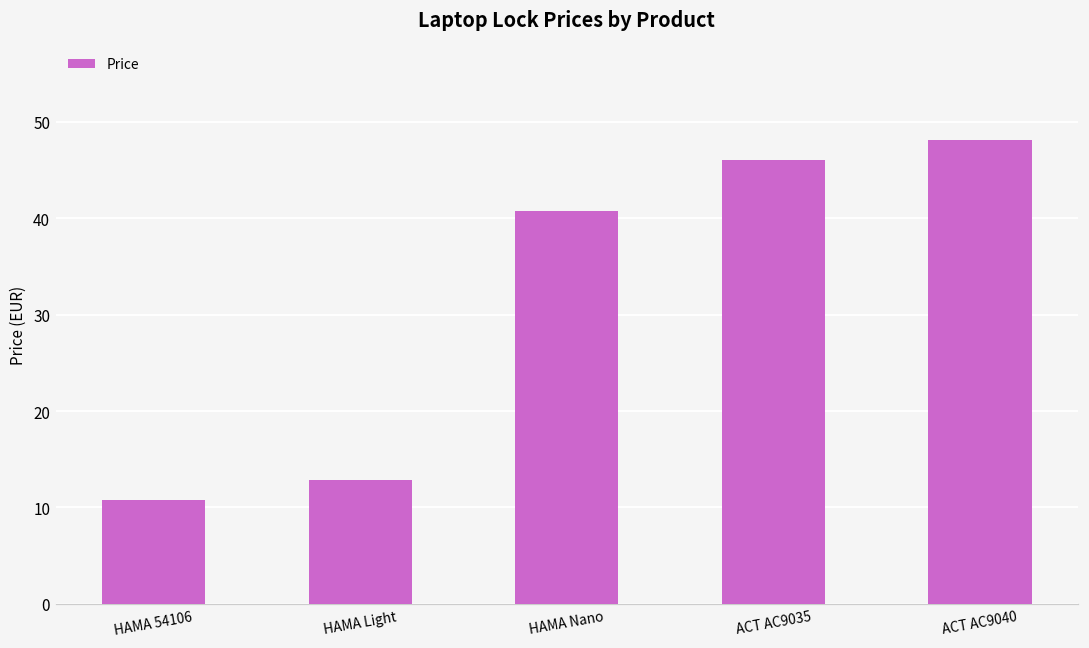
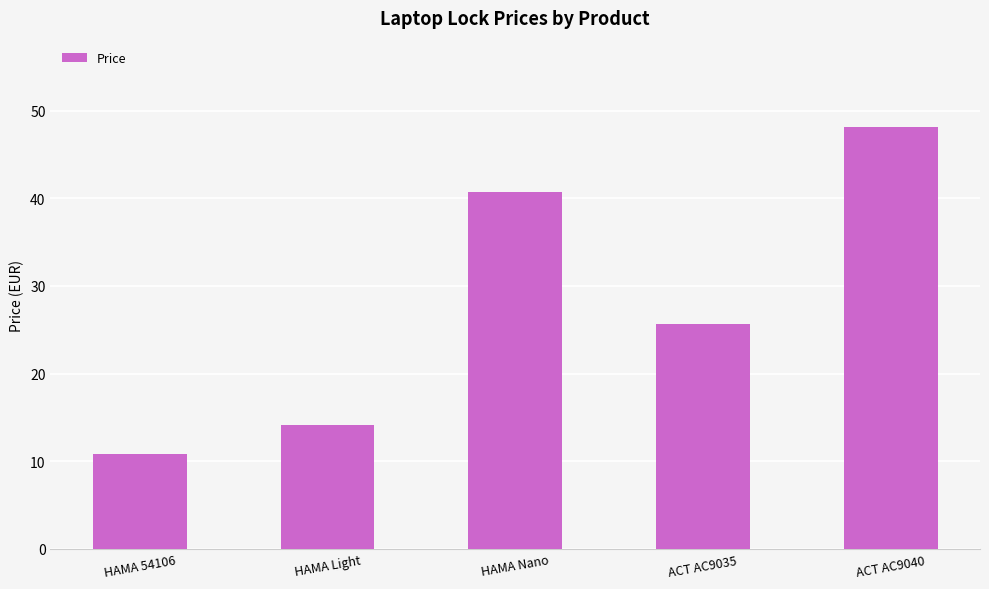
HAMA Light: 13 -> 14
ACT AC9035: 46 -> 26
